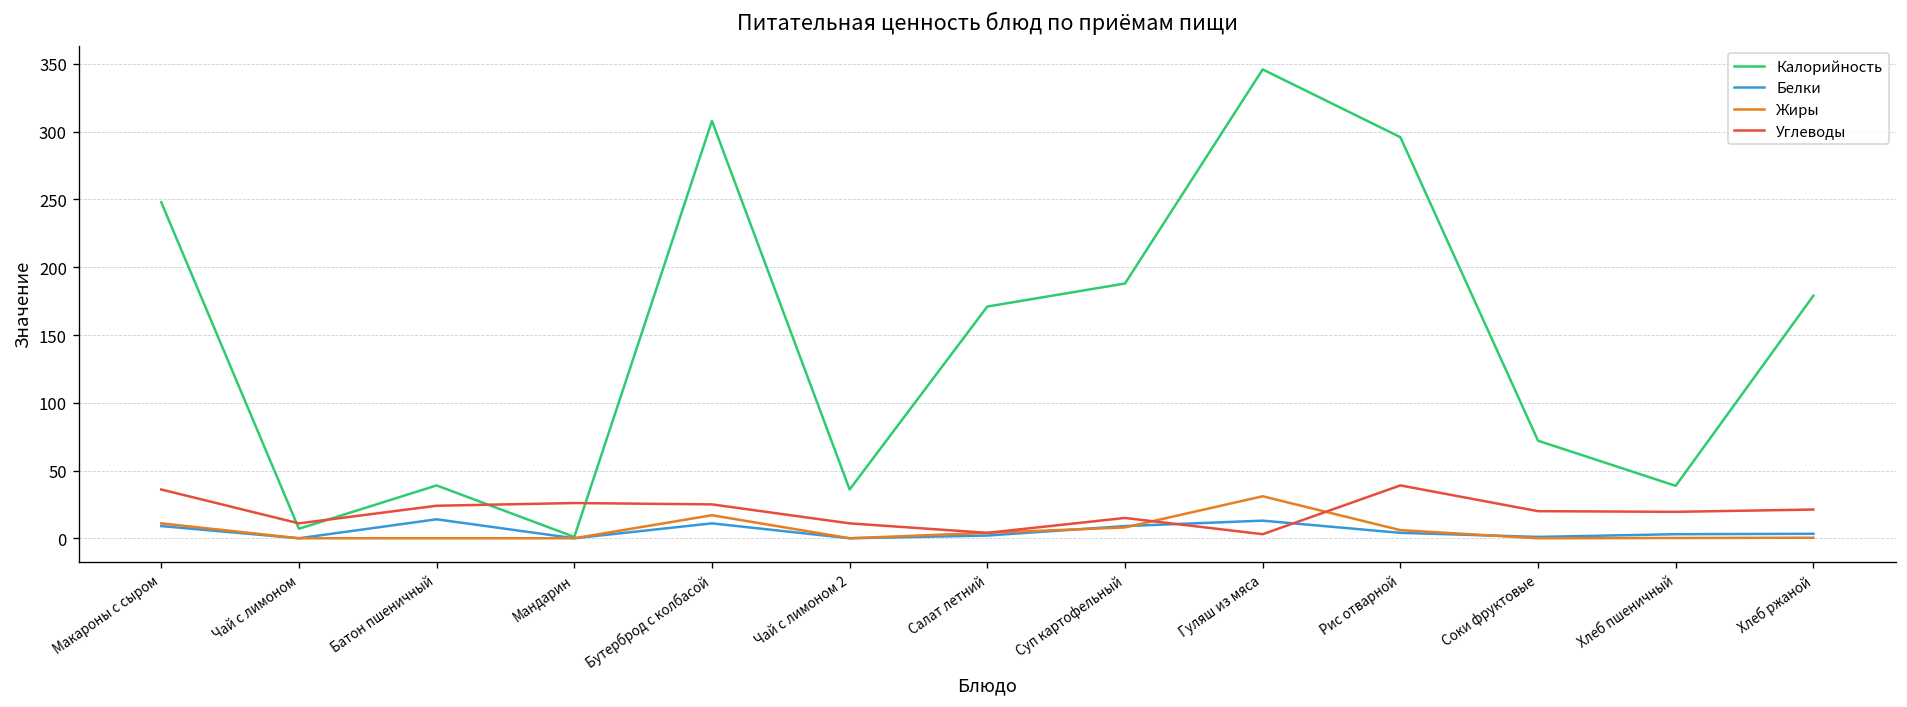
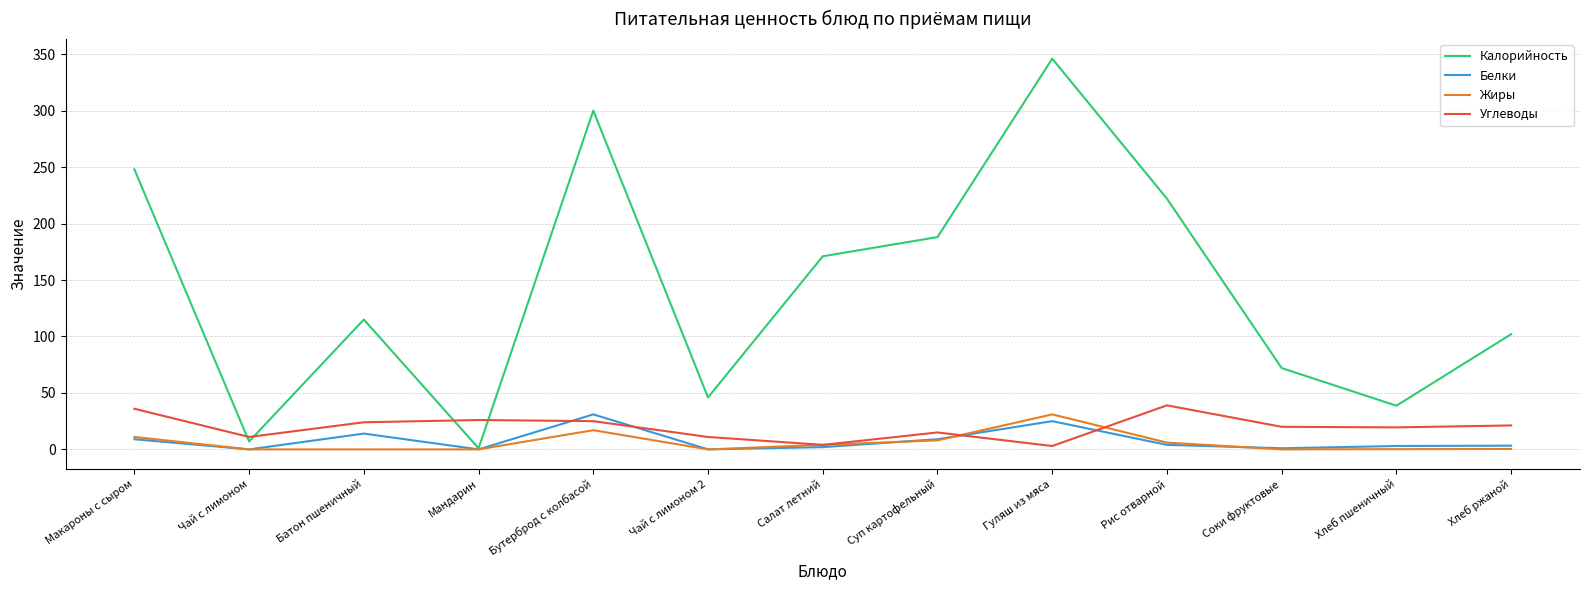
Калорийность, Батон пшеничный: 39 -> 115
Калорийность, Бутерброд с колбасой: 308 -> 300
Белки, Бутерброд с колбасой: 11 -> 31
Калорийность, Чай с лимоном 2: 36 -> 46
Белки, Гуляш из мяса: 13 -> 25
Калорийность, Рис отварной: 296 -> 222
Калорийность, Хлеб ржаной: 179 -> 102
